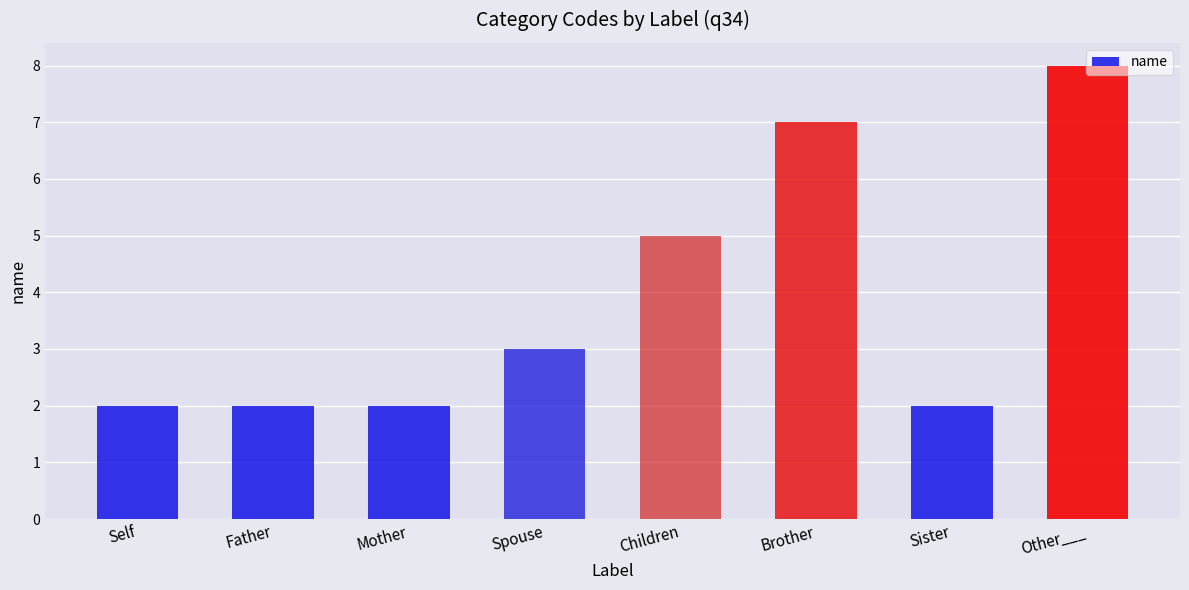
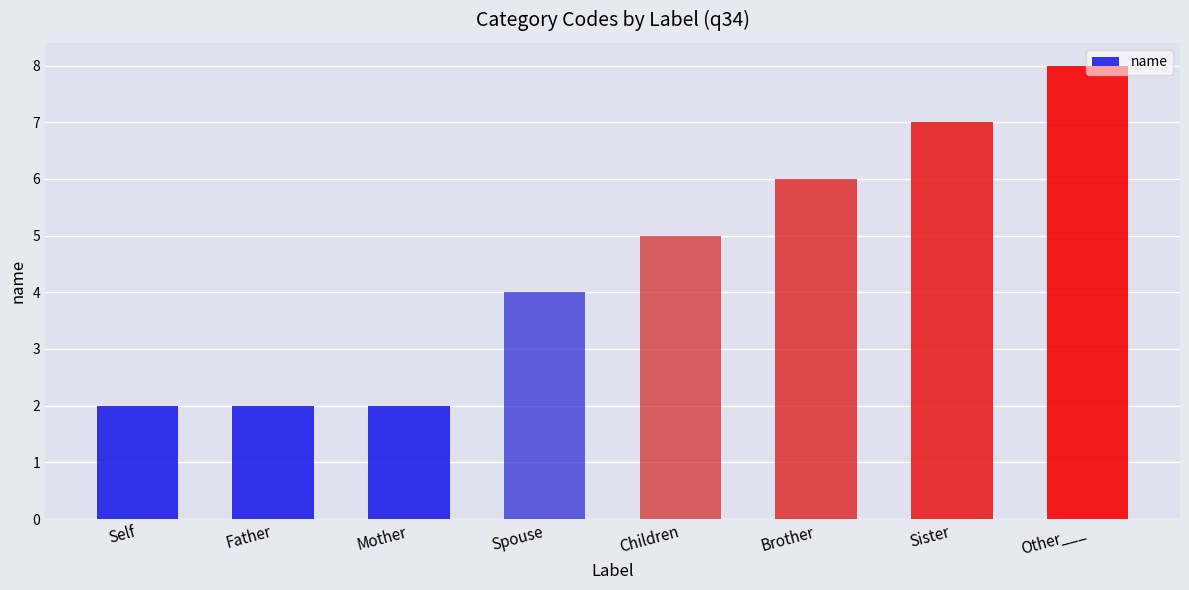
Spouse: 3 -> 4
Brother: 7 -> 6
Sister: 2 -> 7
